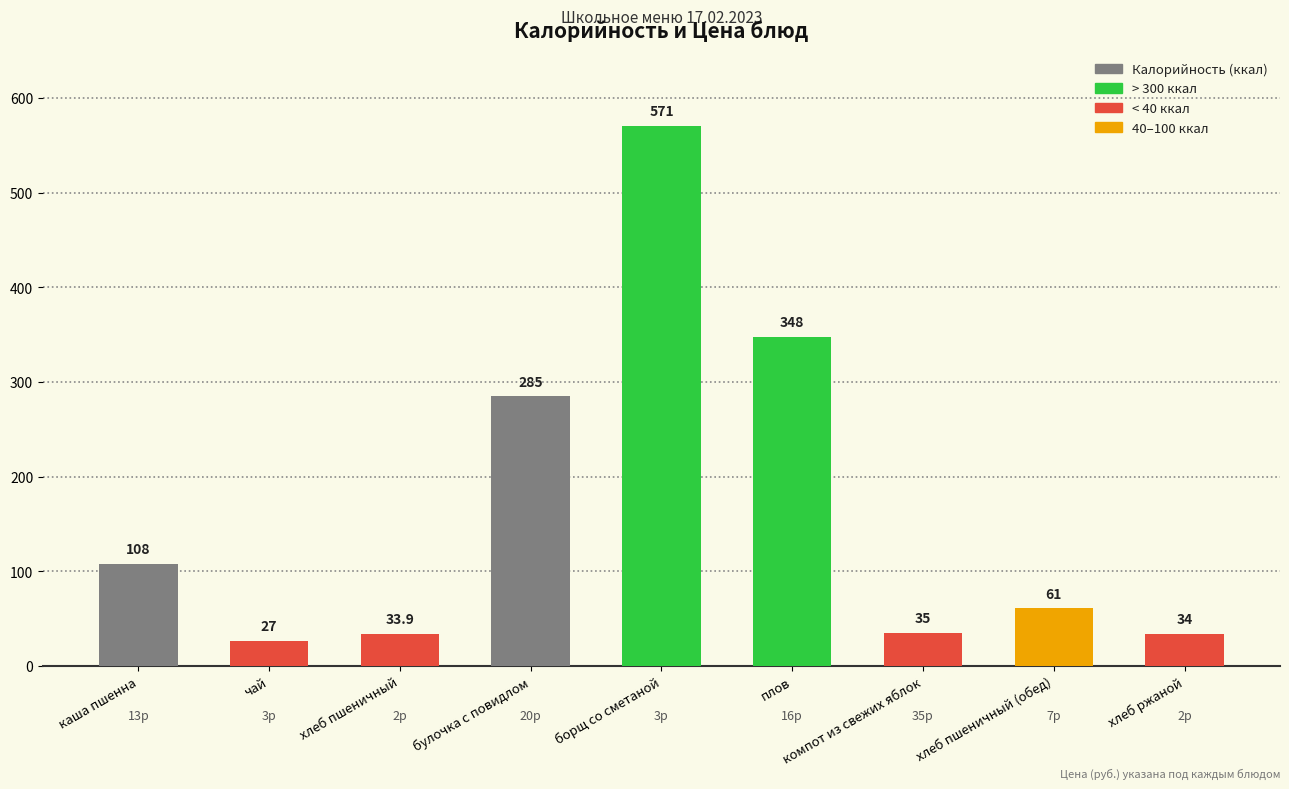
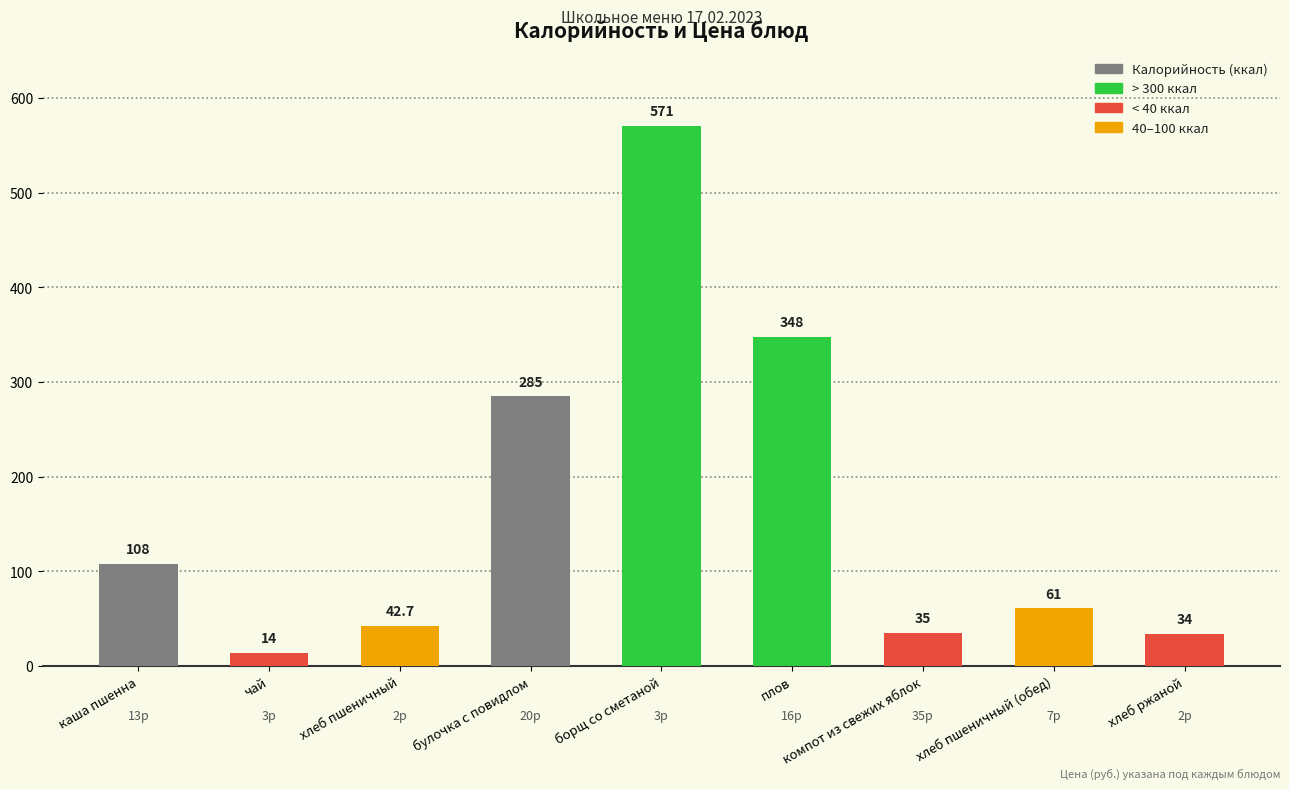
чай: 27 -> 14
хлеб пшеничный: 33.9 -> 42.7
